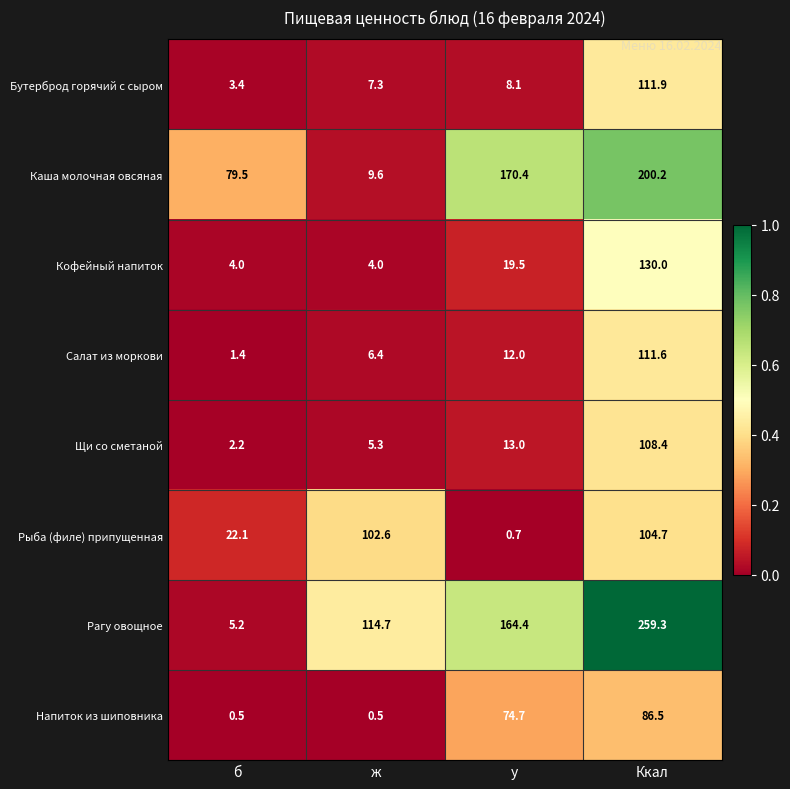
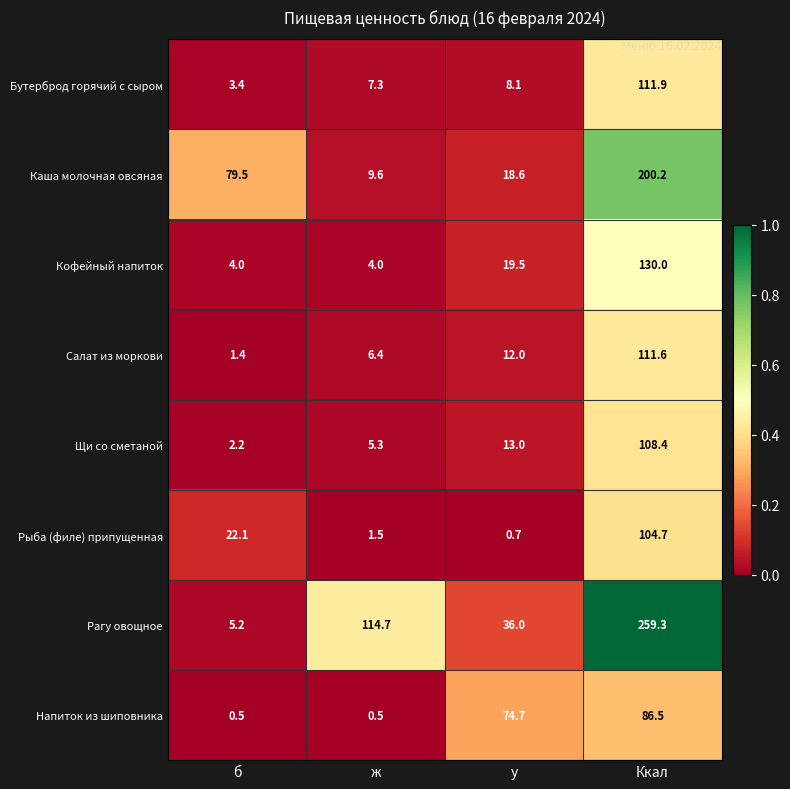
Каша молочная овсяная, у: 170.4 -> 18.6
Рыба (филе) припущенная, ж: 102.6 -> 1.5
Рагу овощное, у: 164.4 -> 36.0
